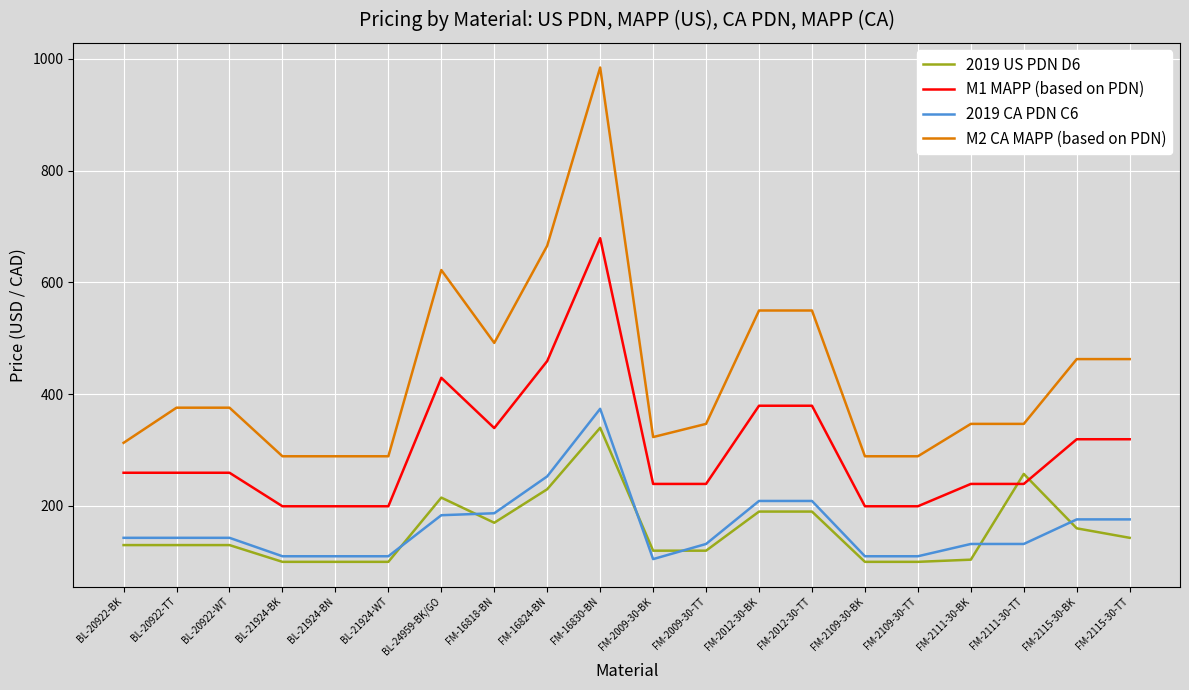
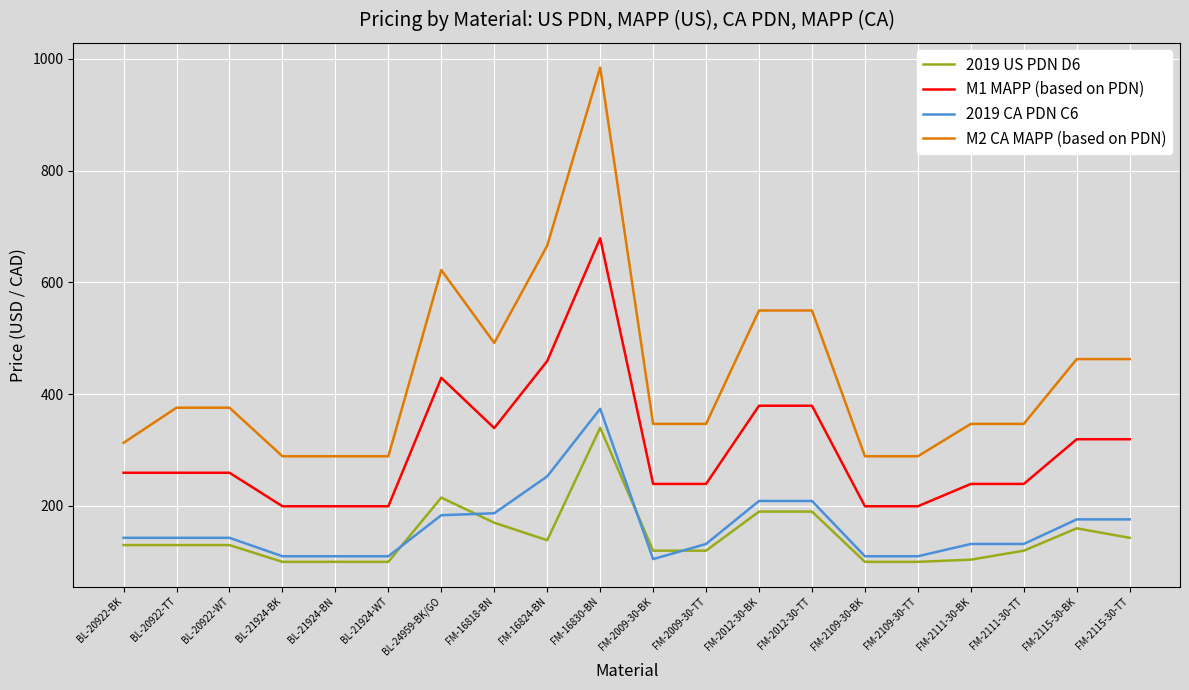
2019 US PDN D6, FM-16824-BN: 230 -> 140
M2 CA MAPP (based on PDN), FM-2009-30-BK: 320 -> 350
2019 US PDN D6, FM-2111-30-TT: 260 -> 120
